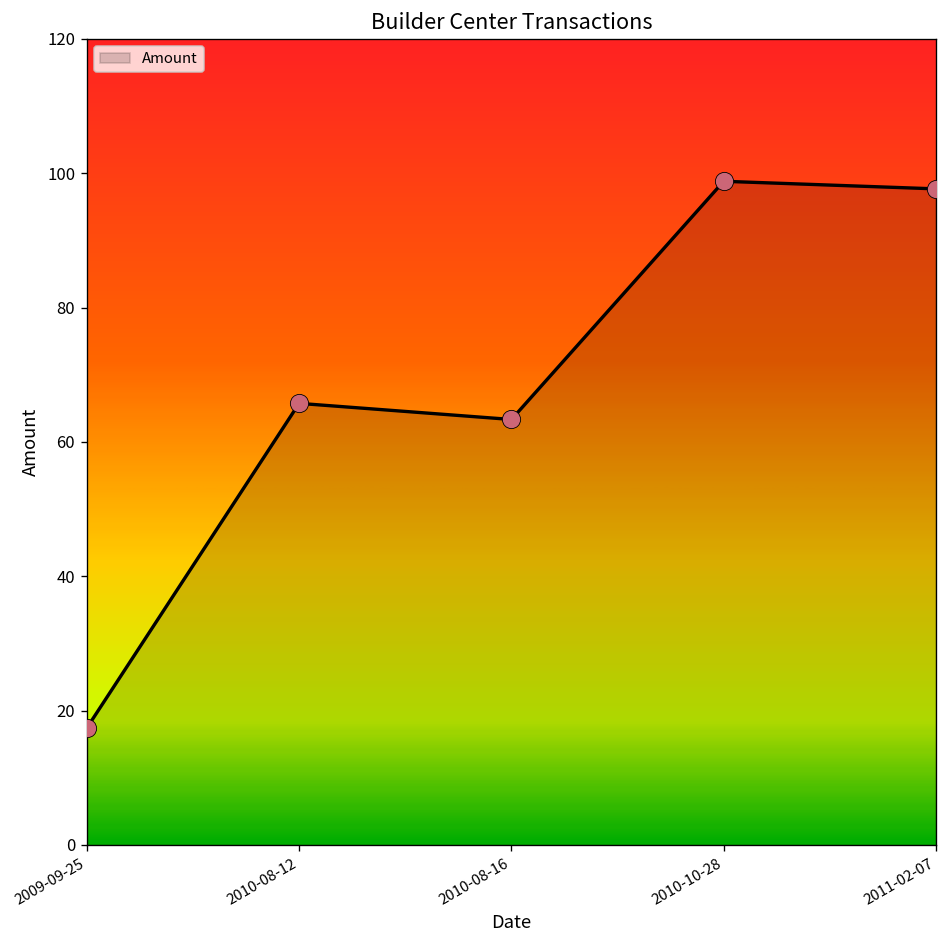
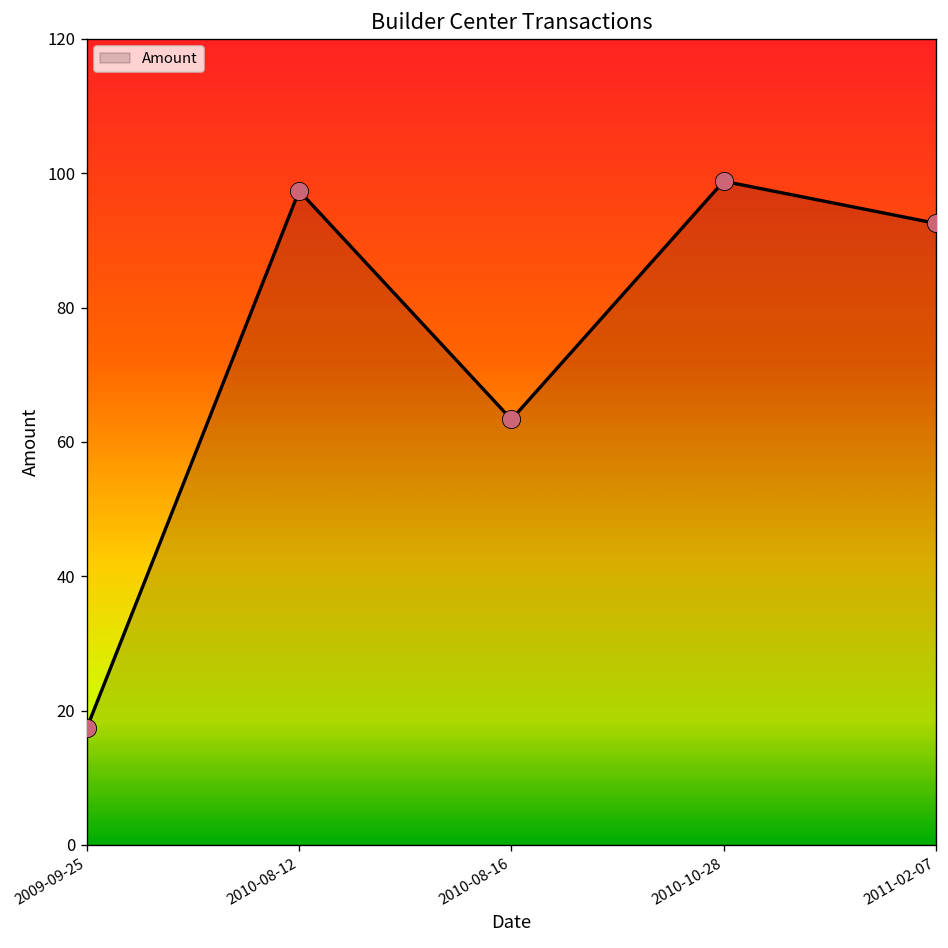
2010-08-12: 66 -> 97
2011-02-07: 98 -> 93
